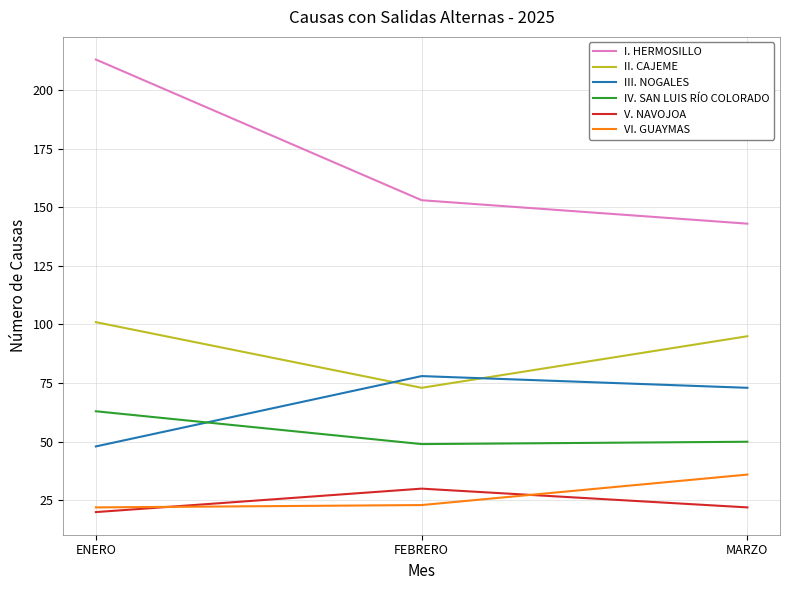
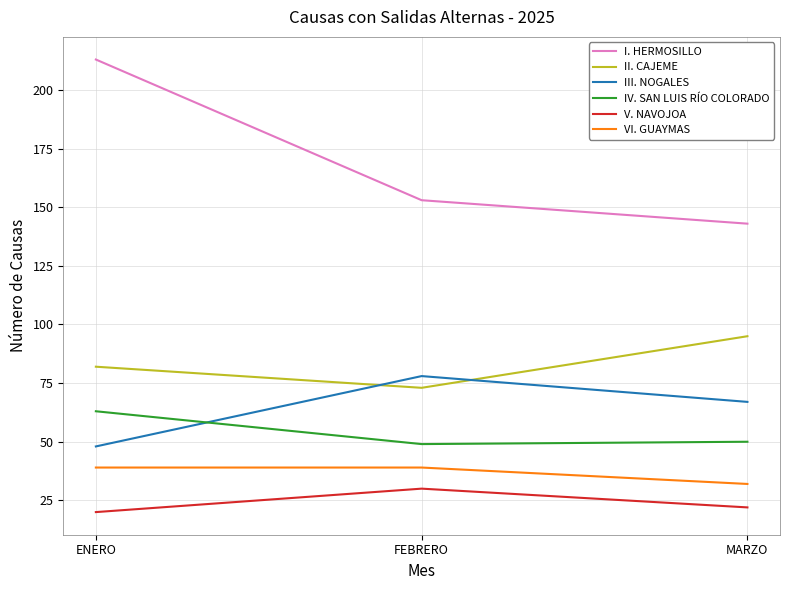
II. CAJEME, ENERO: 101 -> 82
VI. GUAYMAS, ENERO: 22 -> 39
VI. GUAYMAS, FEBRERO: 23 -> 39
III. NOGALES, MARZO: 73 -> 67
VI. GUAYMAS, MARZO: 36 -> 32
